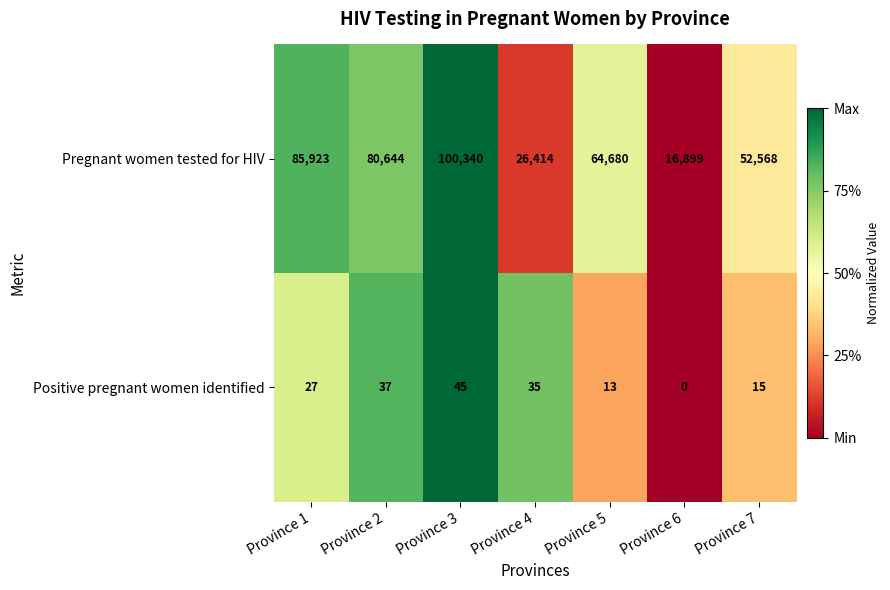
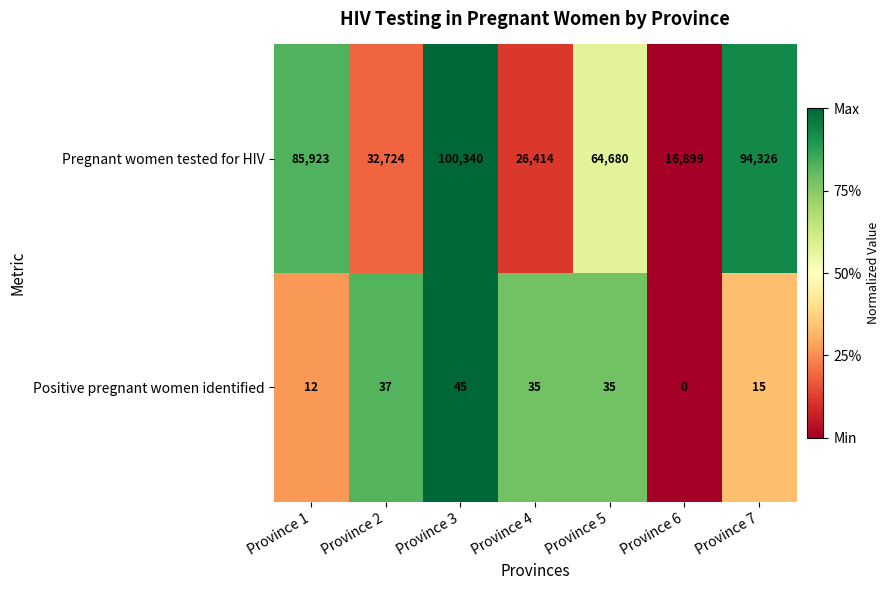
Pregnant women tested for HIV, Province 2: 80,644 -> 32,724
Pregnant women tested for HIV, Province 7: 52,568 -> 94,326
Positive pregnant women identified, Province 1: 27 -> 12
Positive pregnant women identified, Province 5: 13 -> 35
